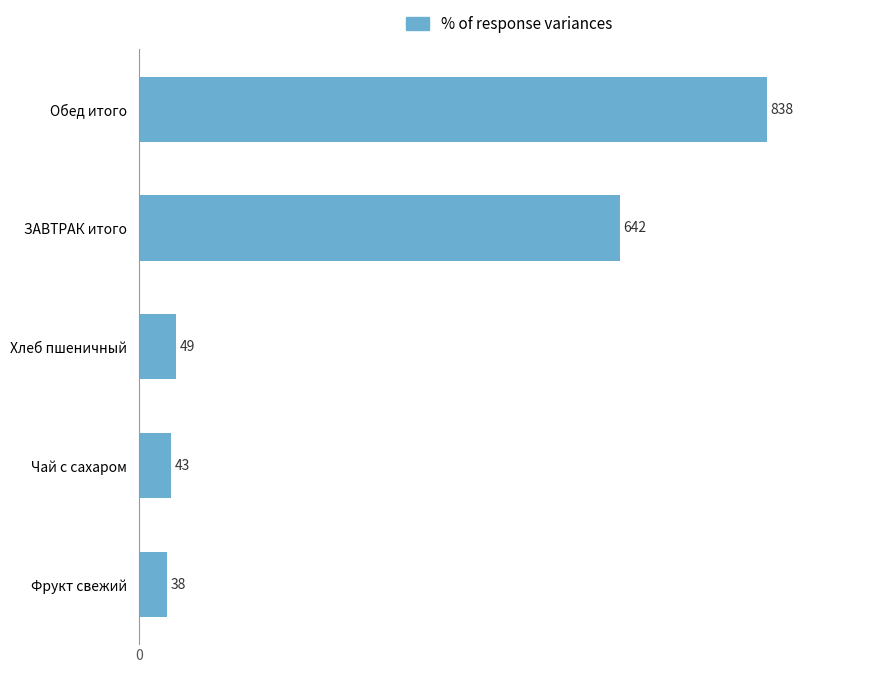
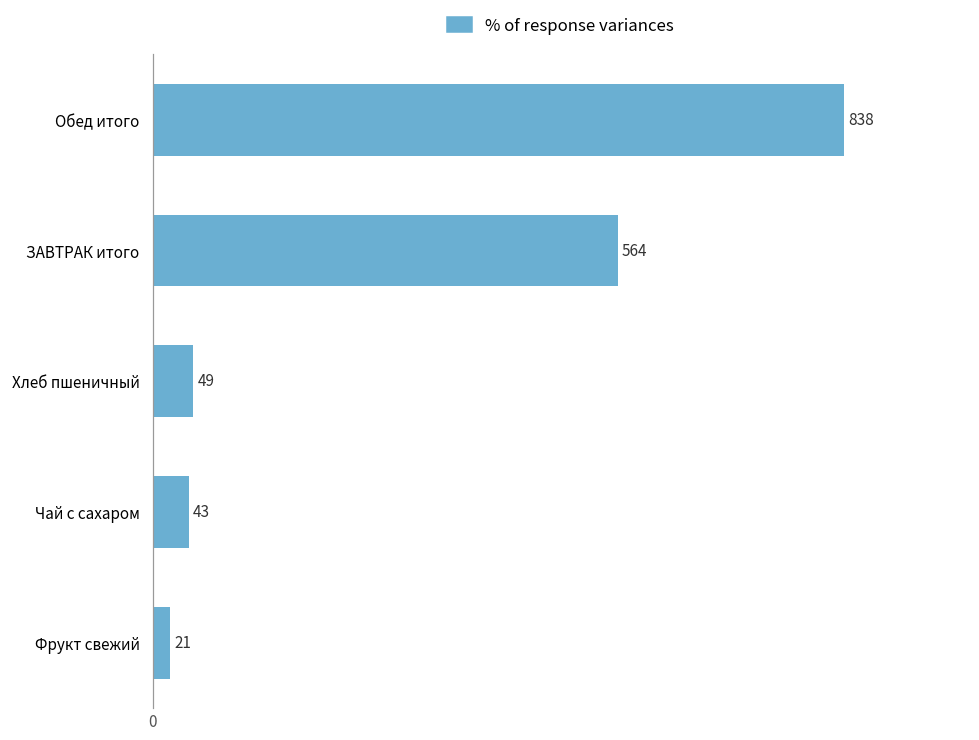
ЗАВТРАК итого: 642 -> 564
Фрукт свежий: 38 -> 21
